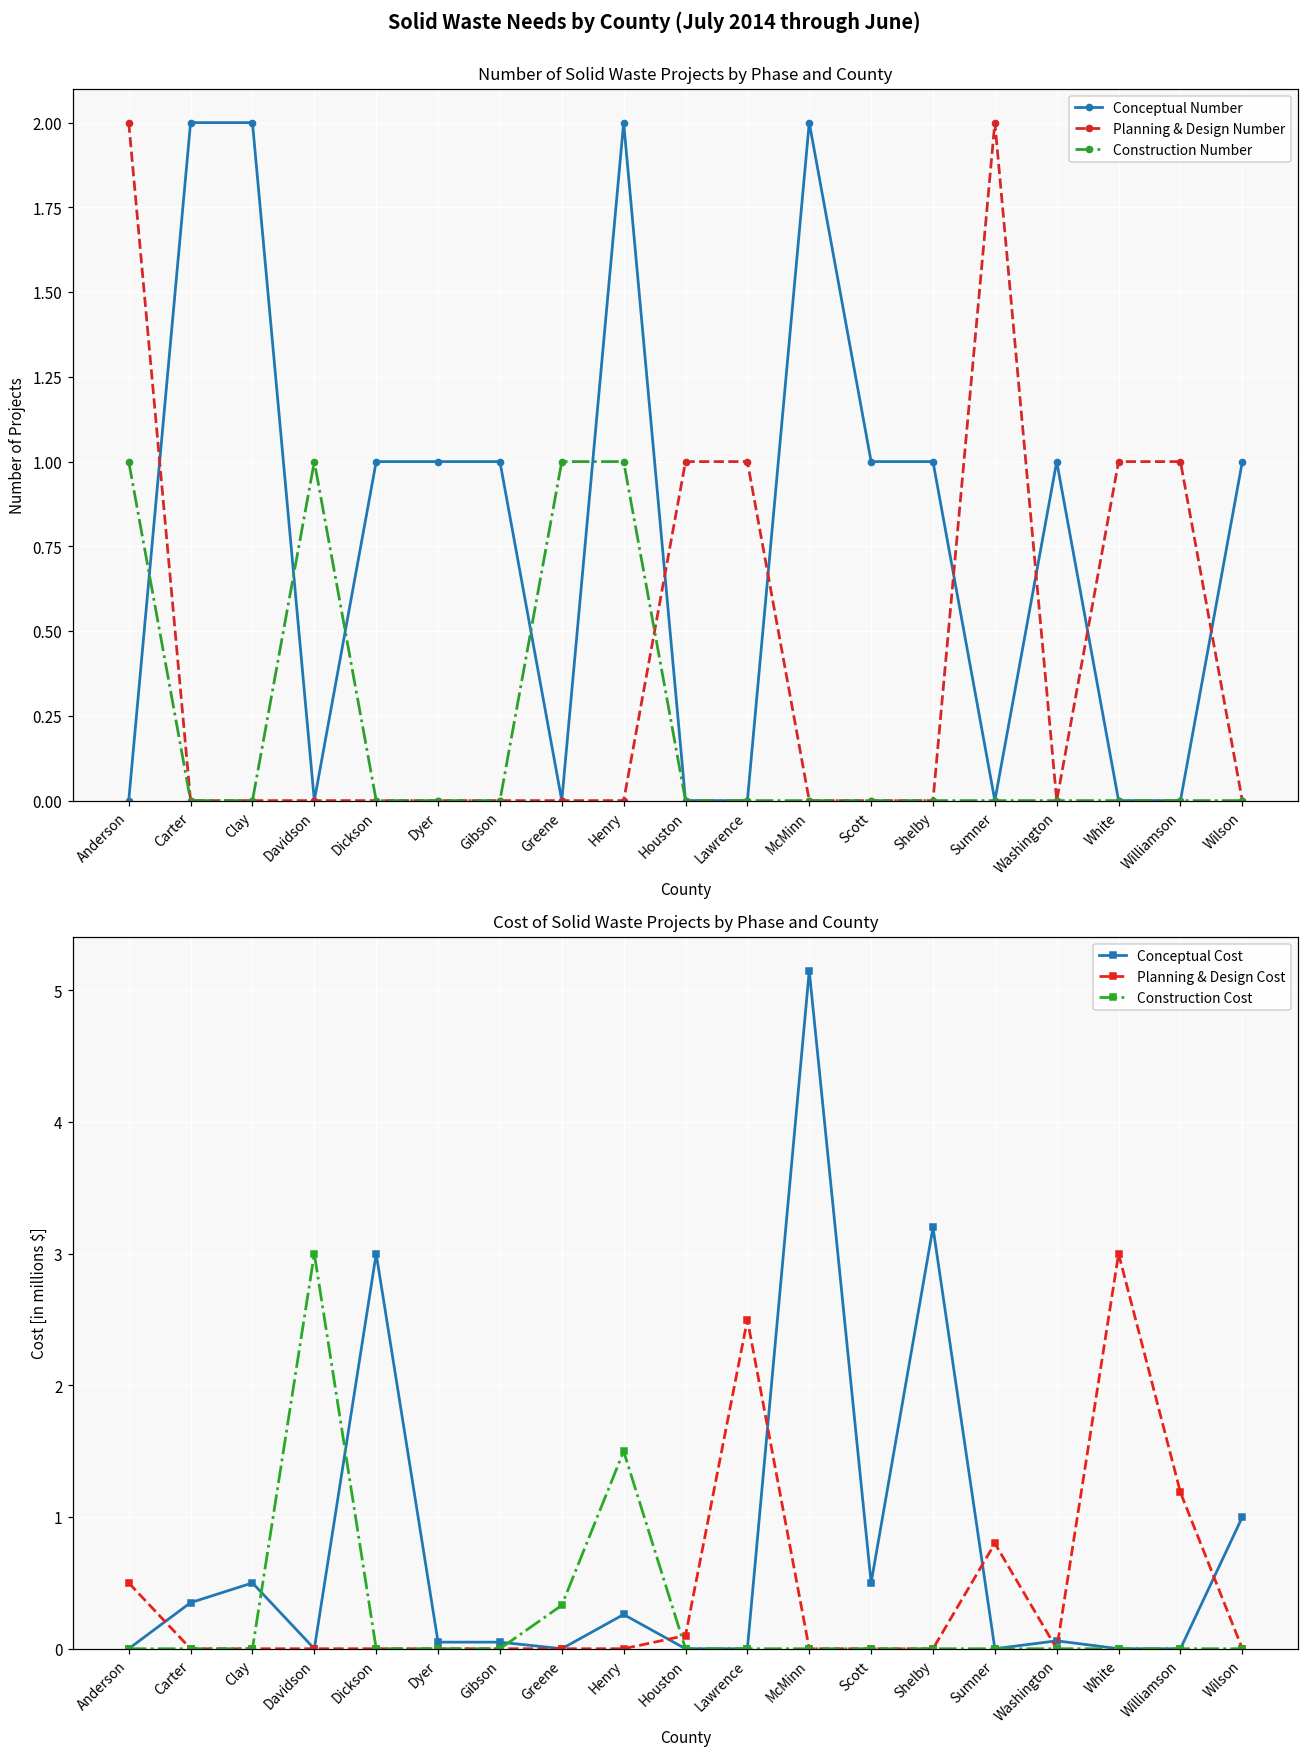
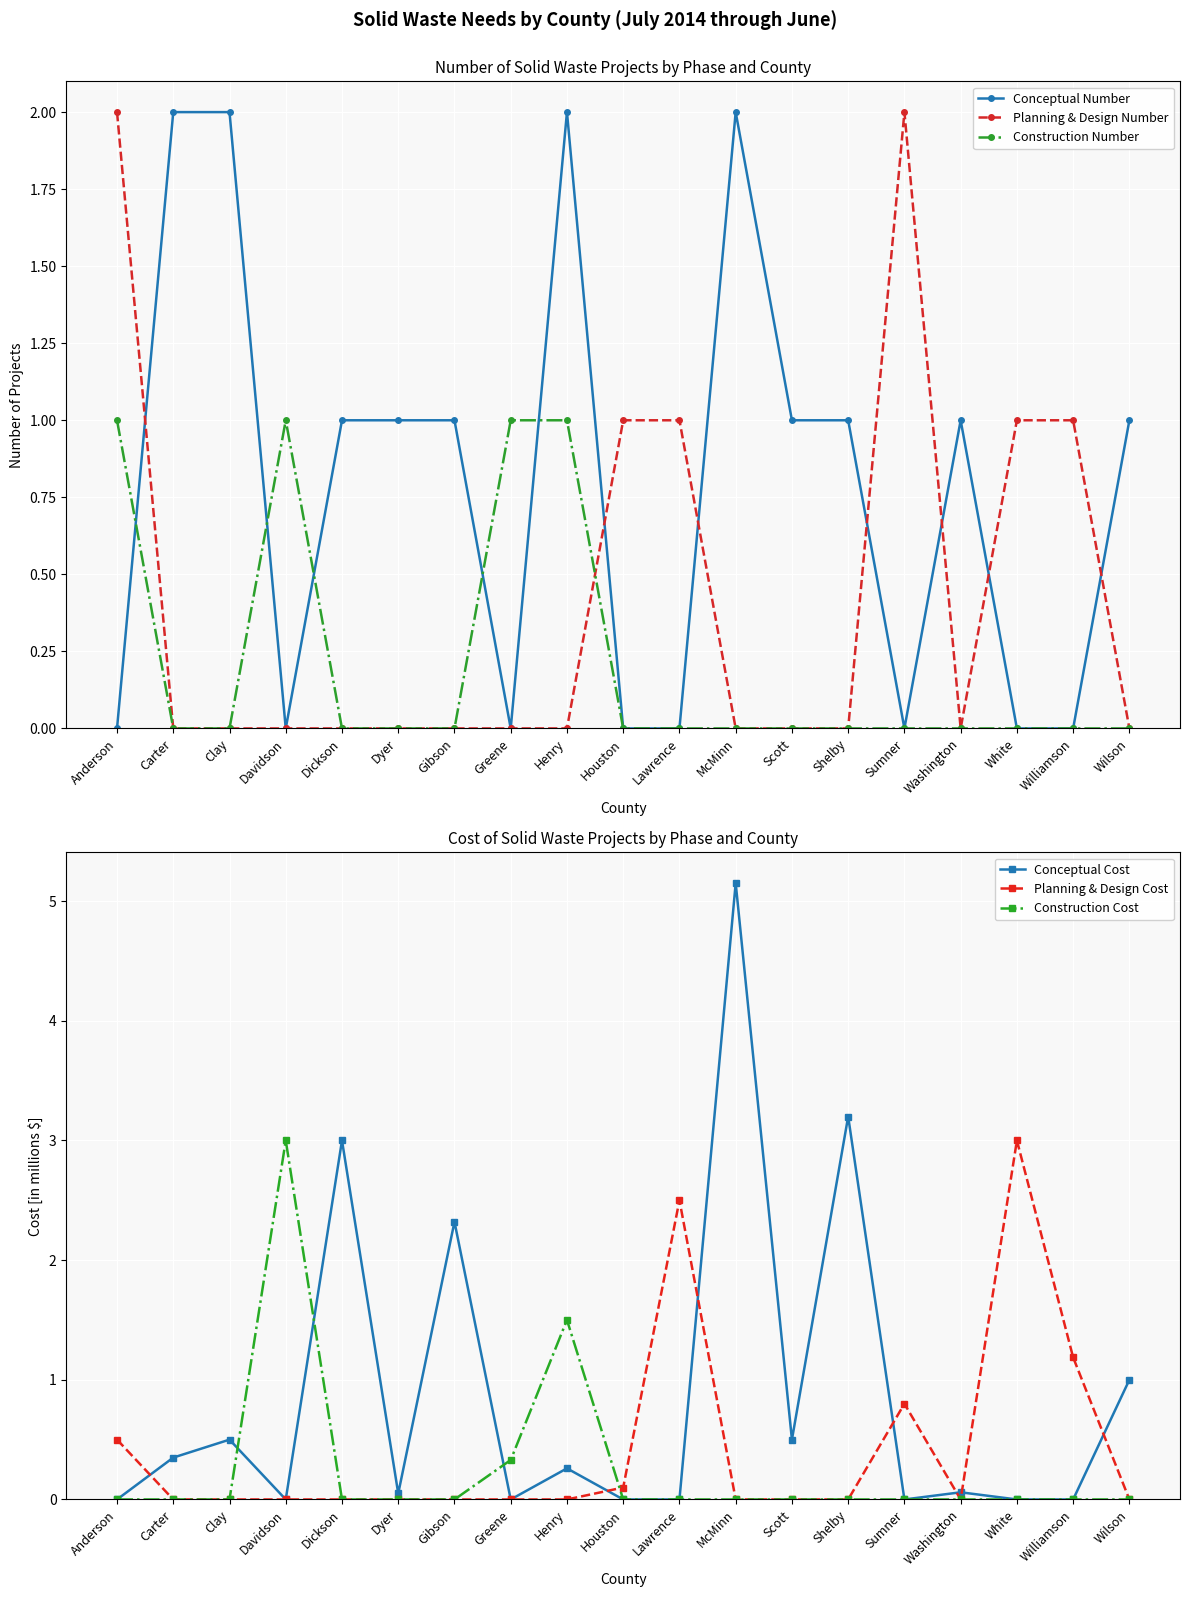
Cost of Solid Waste Projects by Phase and County, Conceptual Cost, Gibson: 0.05 -> 2.32
